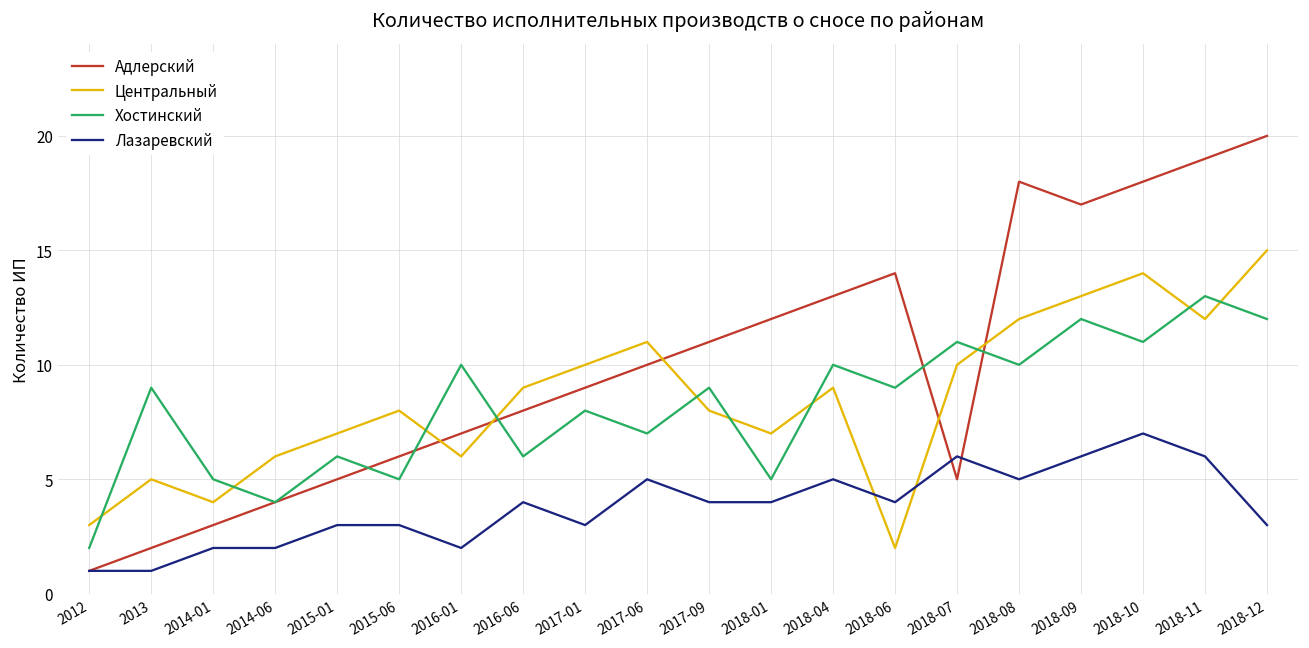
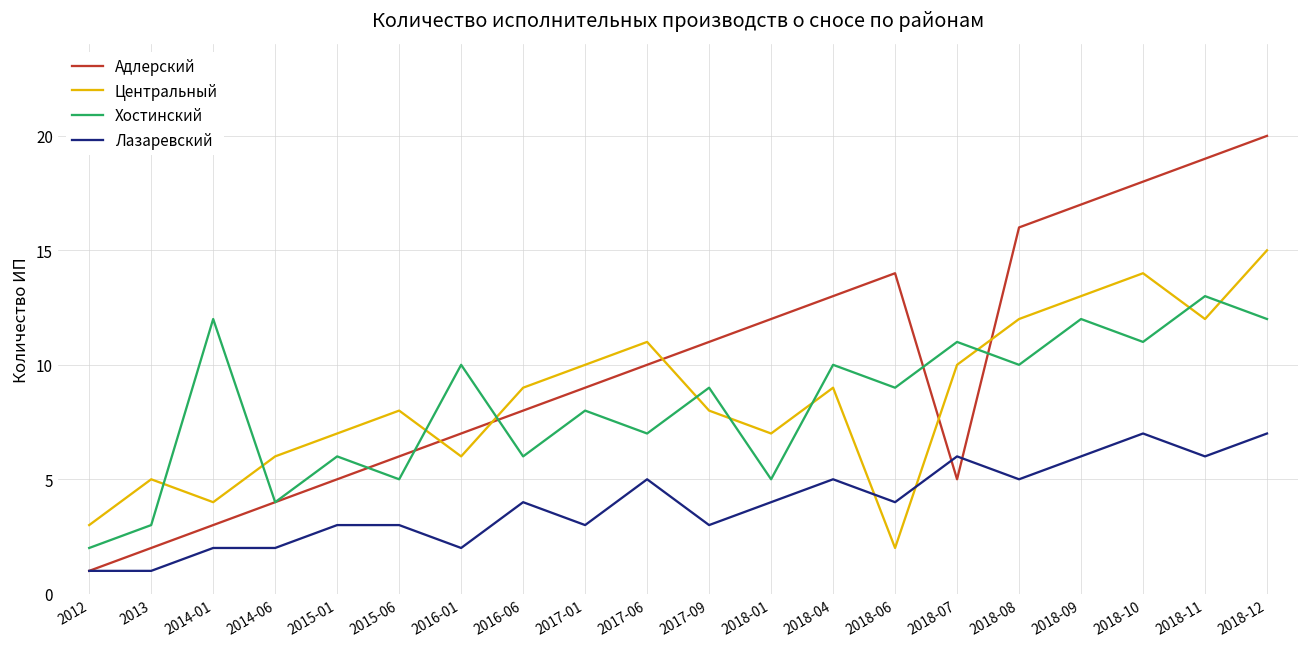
Хостинский, 2013: 9 -> 3
Хостинский, 2014-01: 5 -> 12
Лазаревский, 2017-09: 4 -> 3
Адлерский, 2018-08: 18 -> 16
Лазаревский, 2018-12: 3 -> 7
